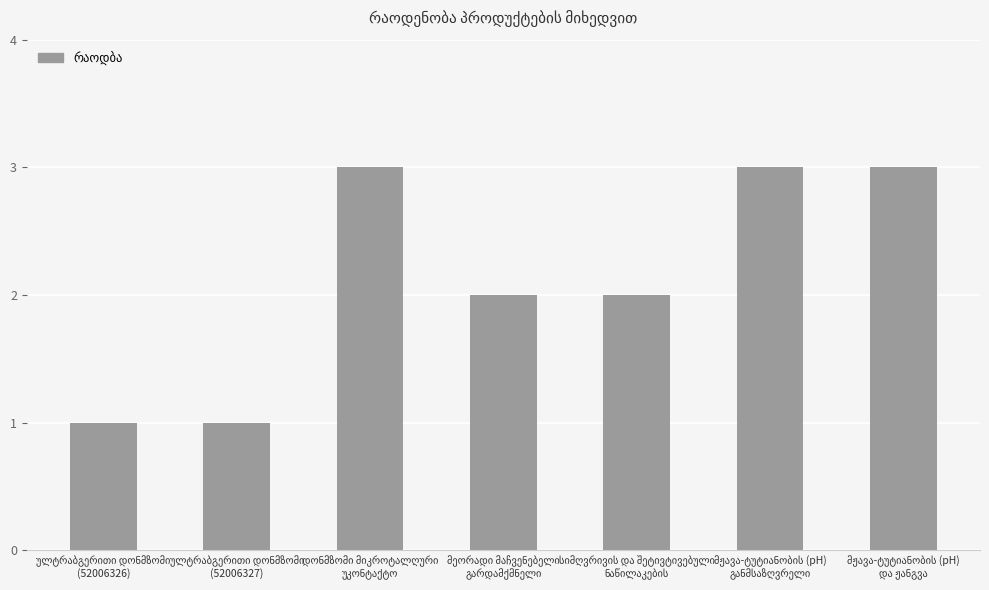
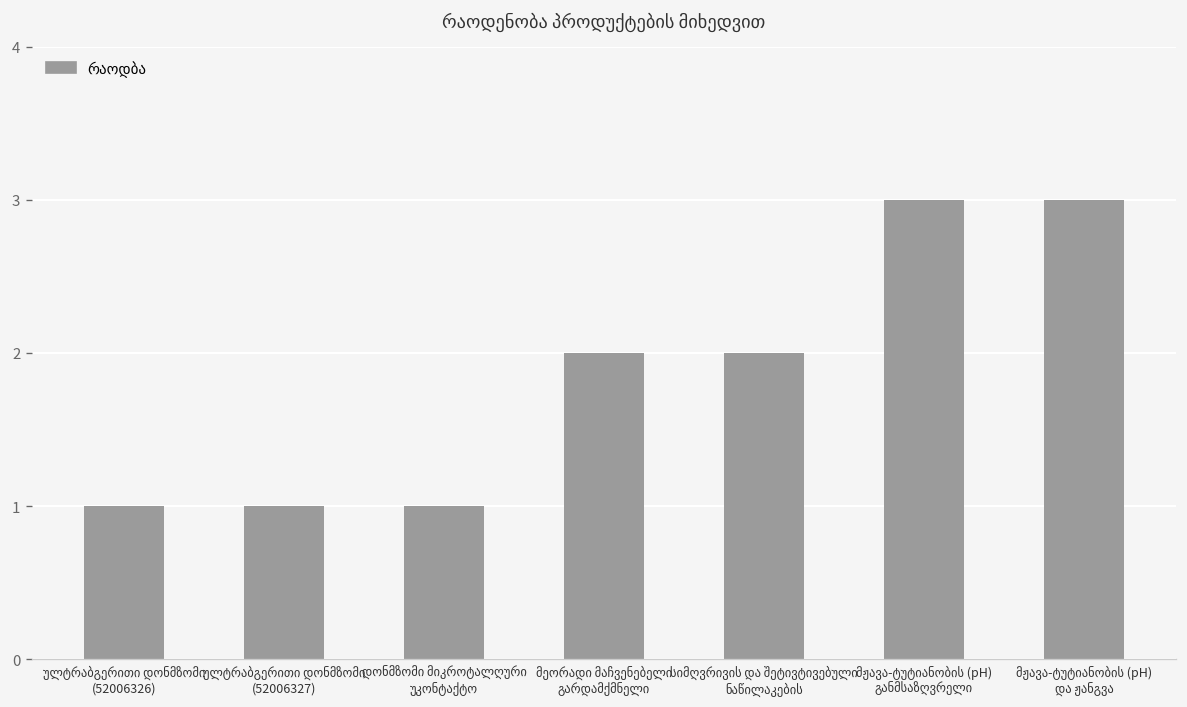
დონმზომი მიკროტალღური უკონტაქტო: 3 -> 1
